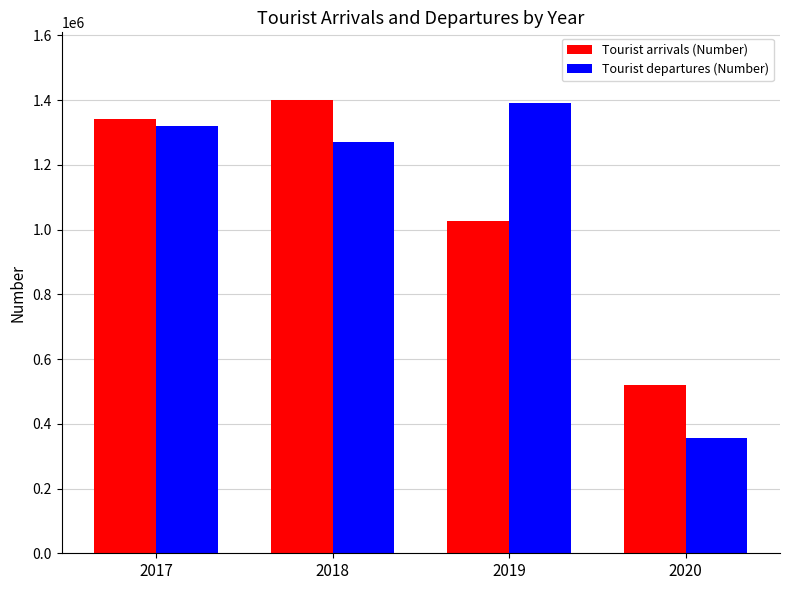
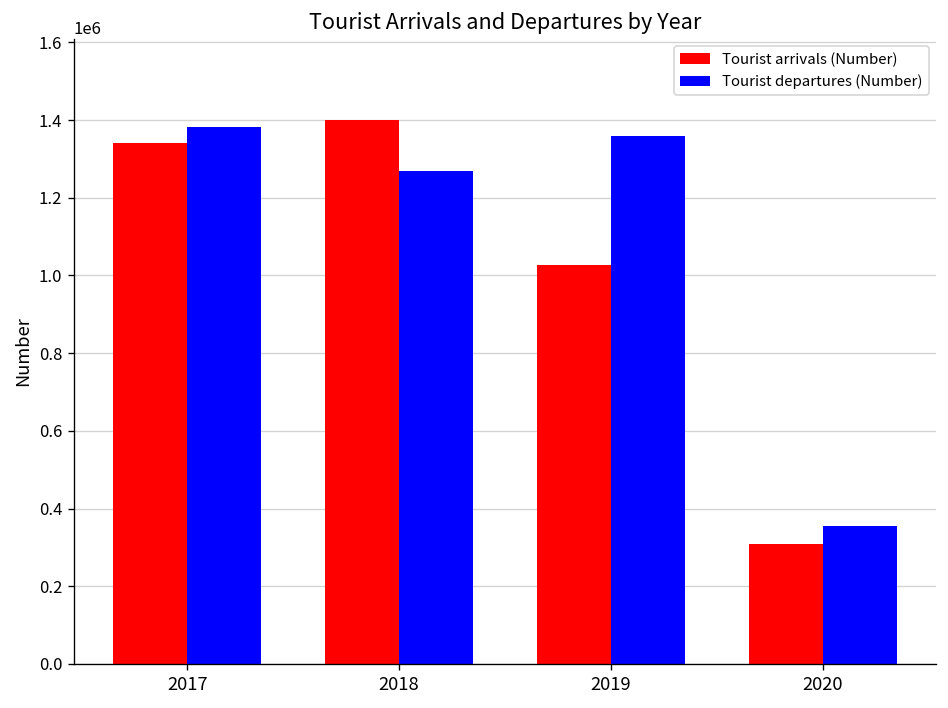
Tourist departures (Number), 2017: 1320000 -> 1380000
Tourist departures (Number), 2019: 1390000 -> 1360000
Tourist arrivals (Number), 2020: 520000 -> 310000
